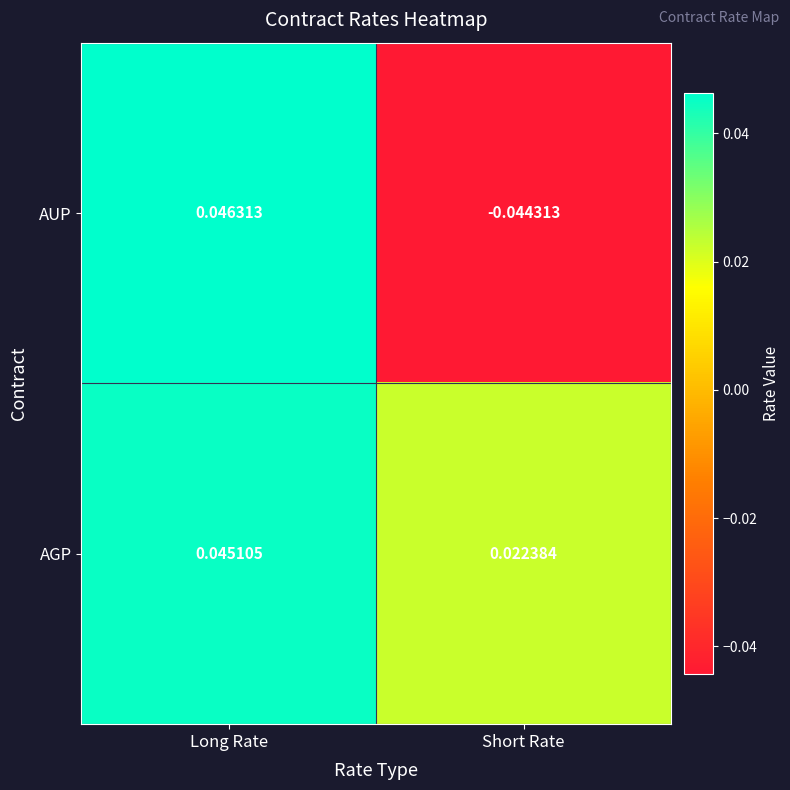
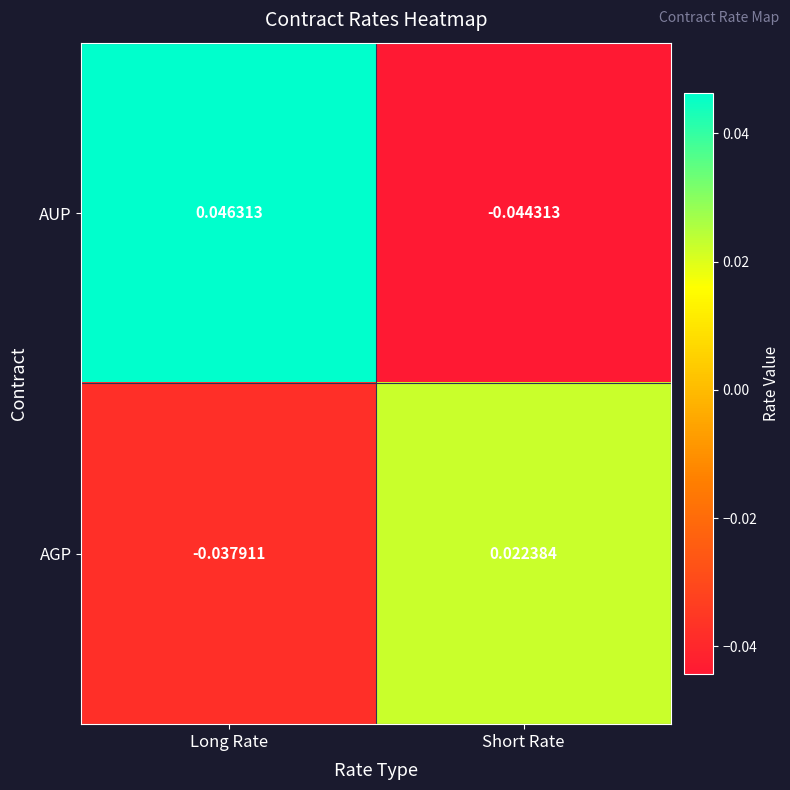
AGP, Long Rate: 0.045105 -> -0.037911
